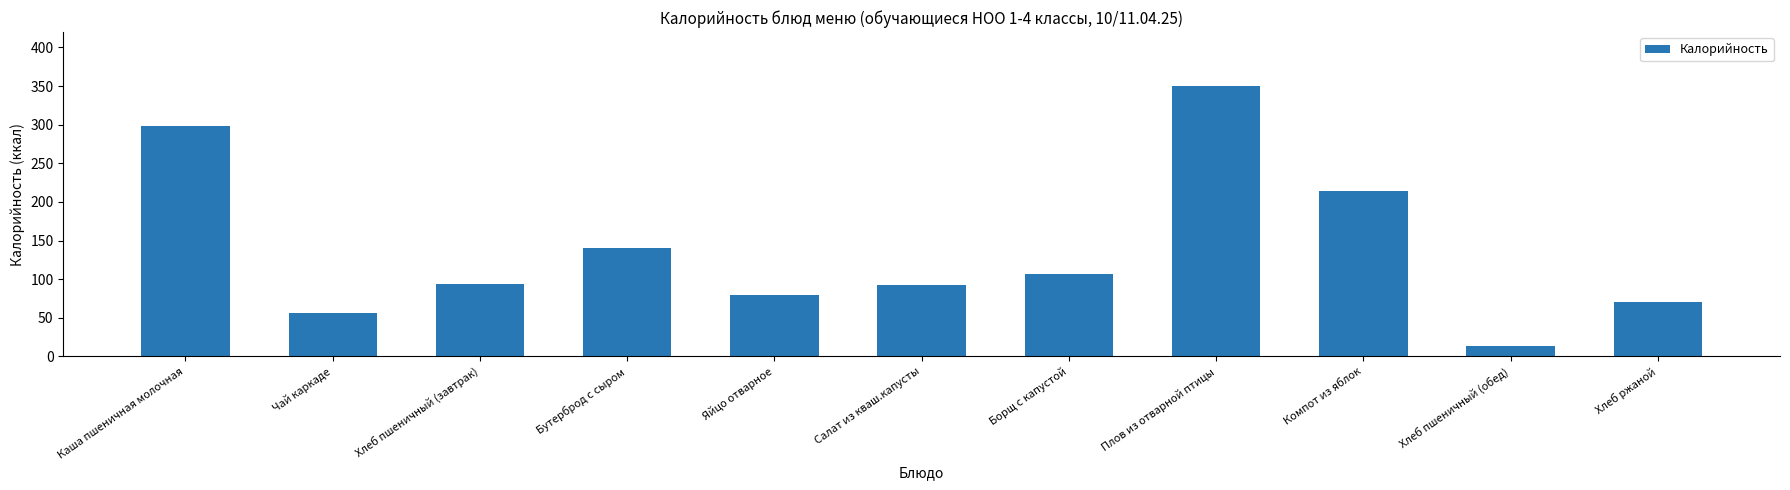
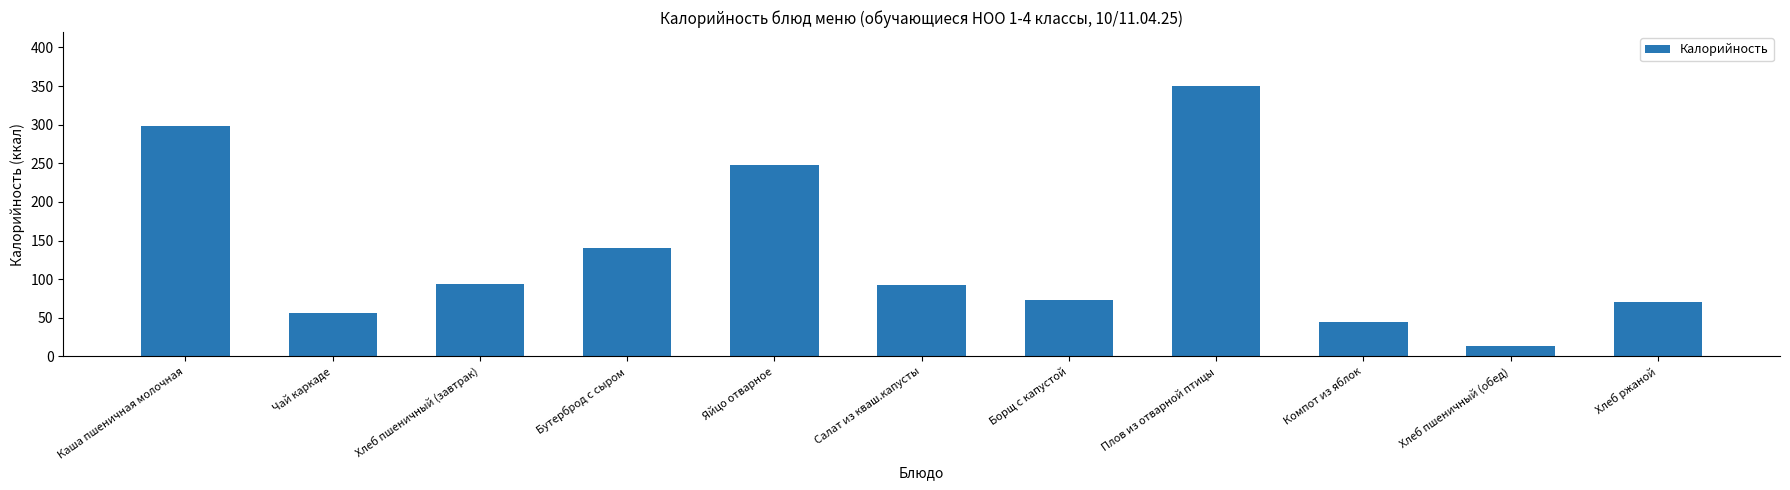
Яйцо отварное: 80 -> 250
Борщ с капустой: 110 -> 70
Компот из яблок: 210 -> 50
